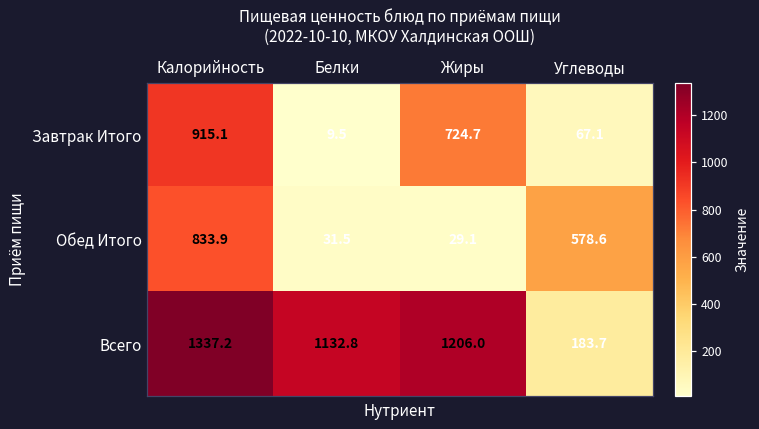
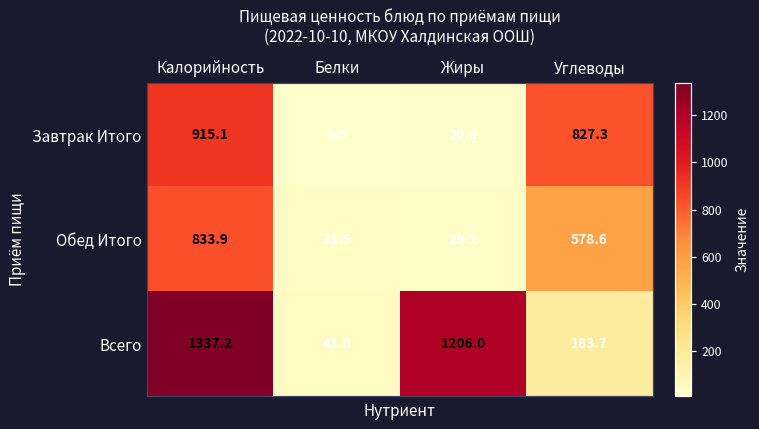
Завтрак Итого, Жиры: 724.7 -> 20.8
Завтрак Итого, Углеводы: 67.1 -> 827.3
Всего, Белки: 1132.8 -> 41.0
